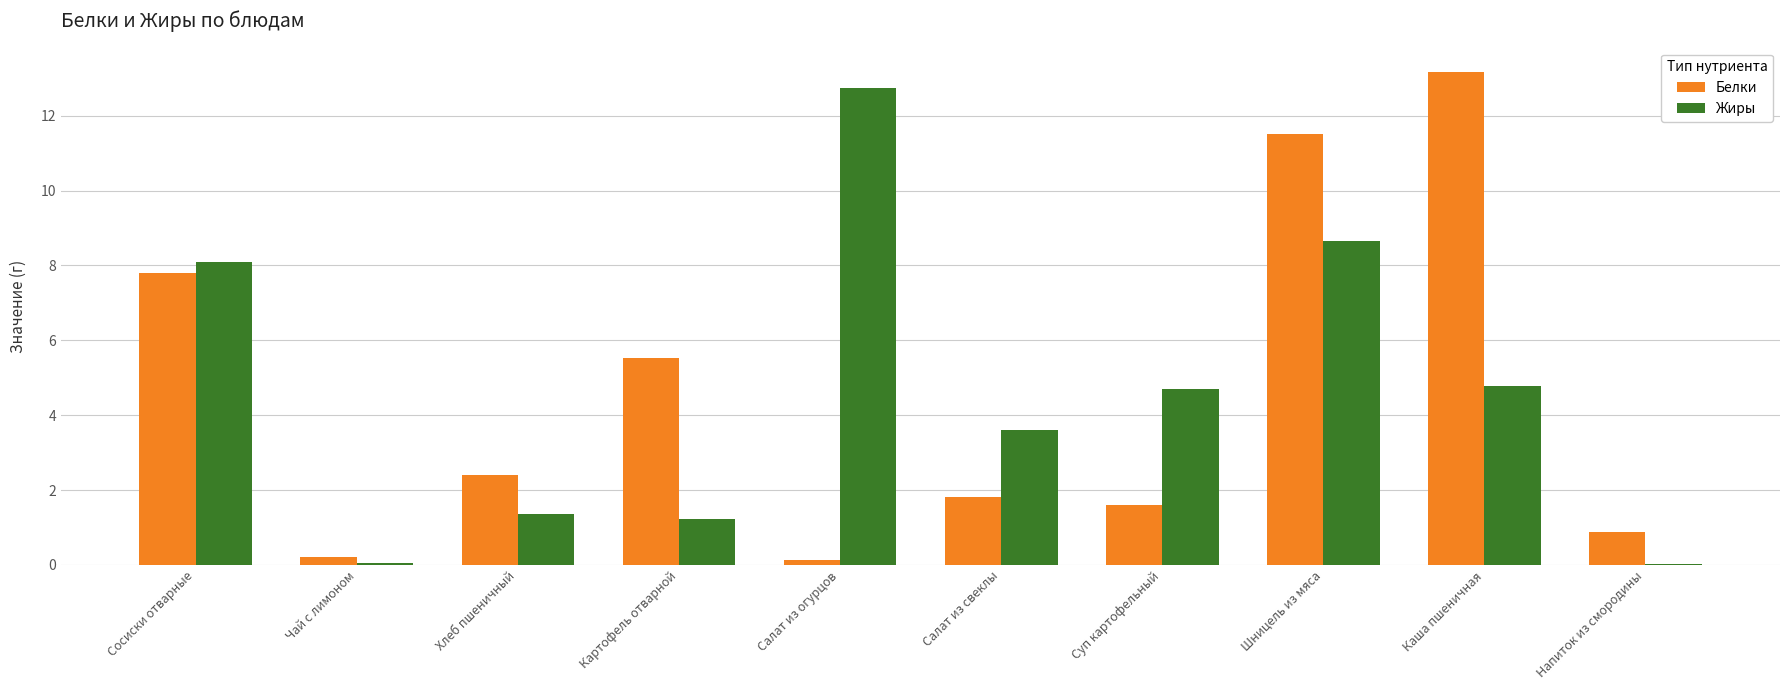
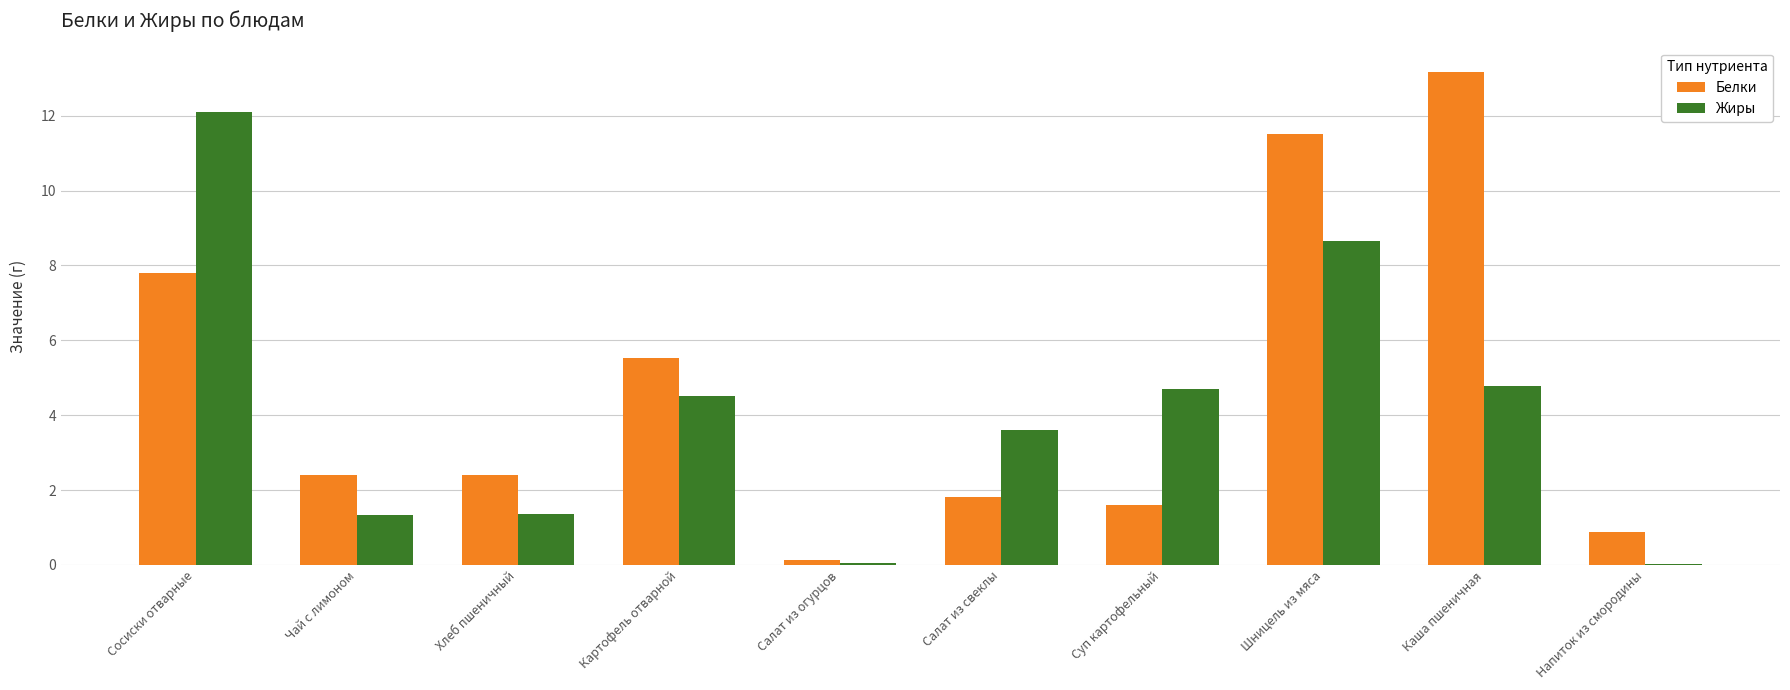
Жиры, Сосиски отварные: 8.1 -> 12.1
Белки, Чай с лимоном: 0.2 -> 2.4
Жиры, Чай с лимоном: 0.1 -> 1.3
Жиры, Картофель отварной: 1.2 -> 4.5
Жиры, Салат из огурцов: 12.7 -> 0.1
